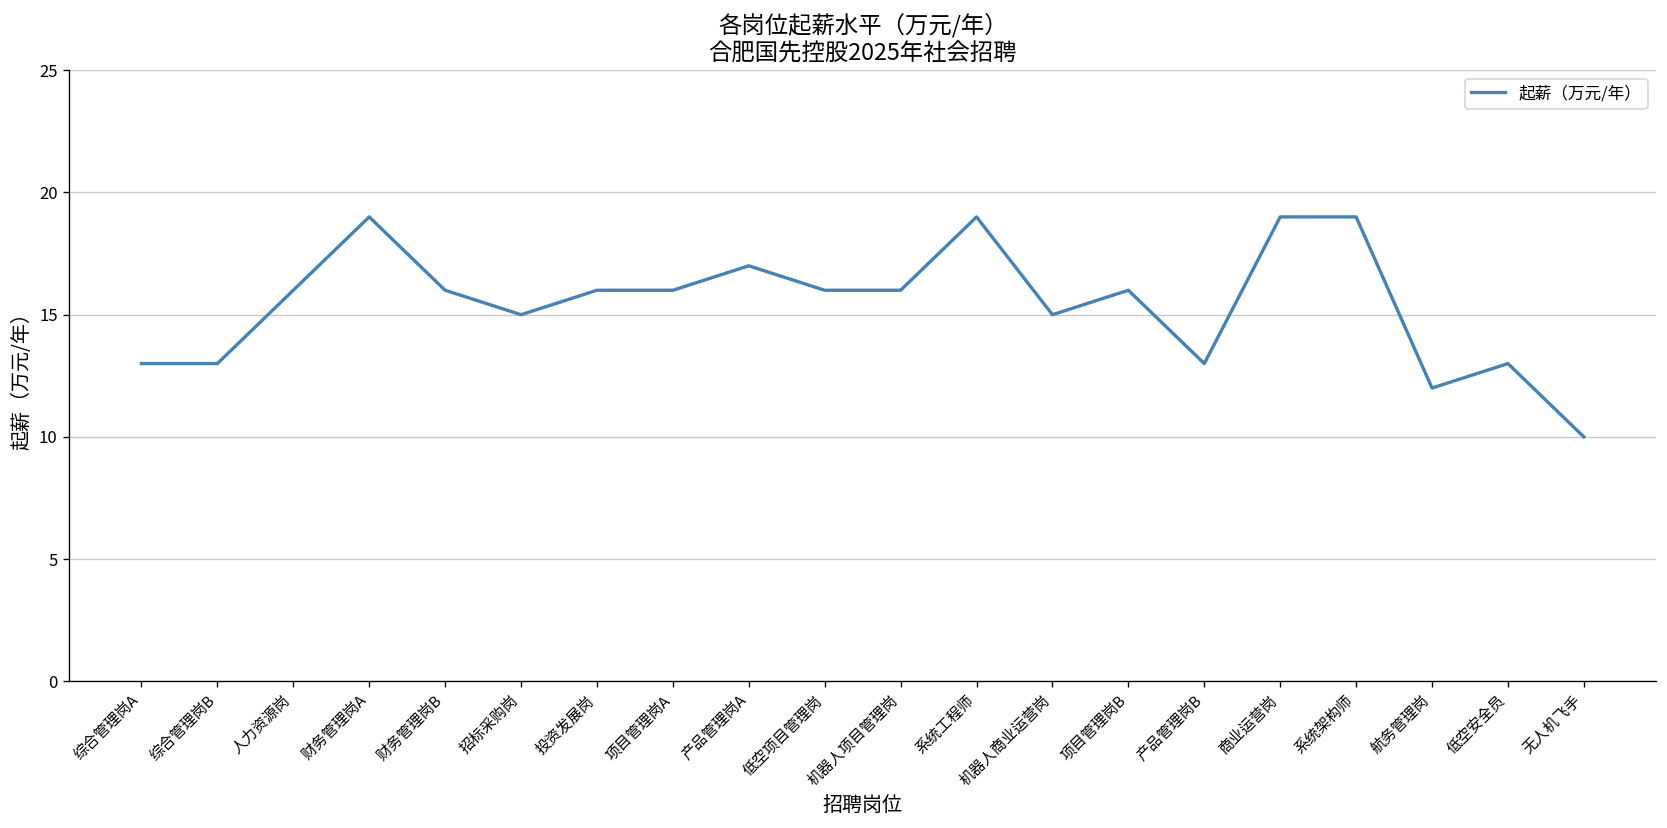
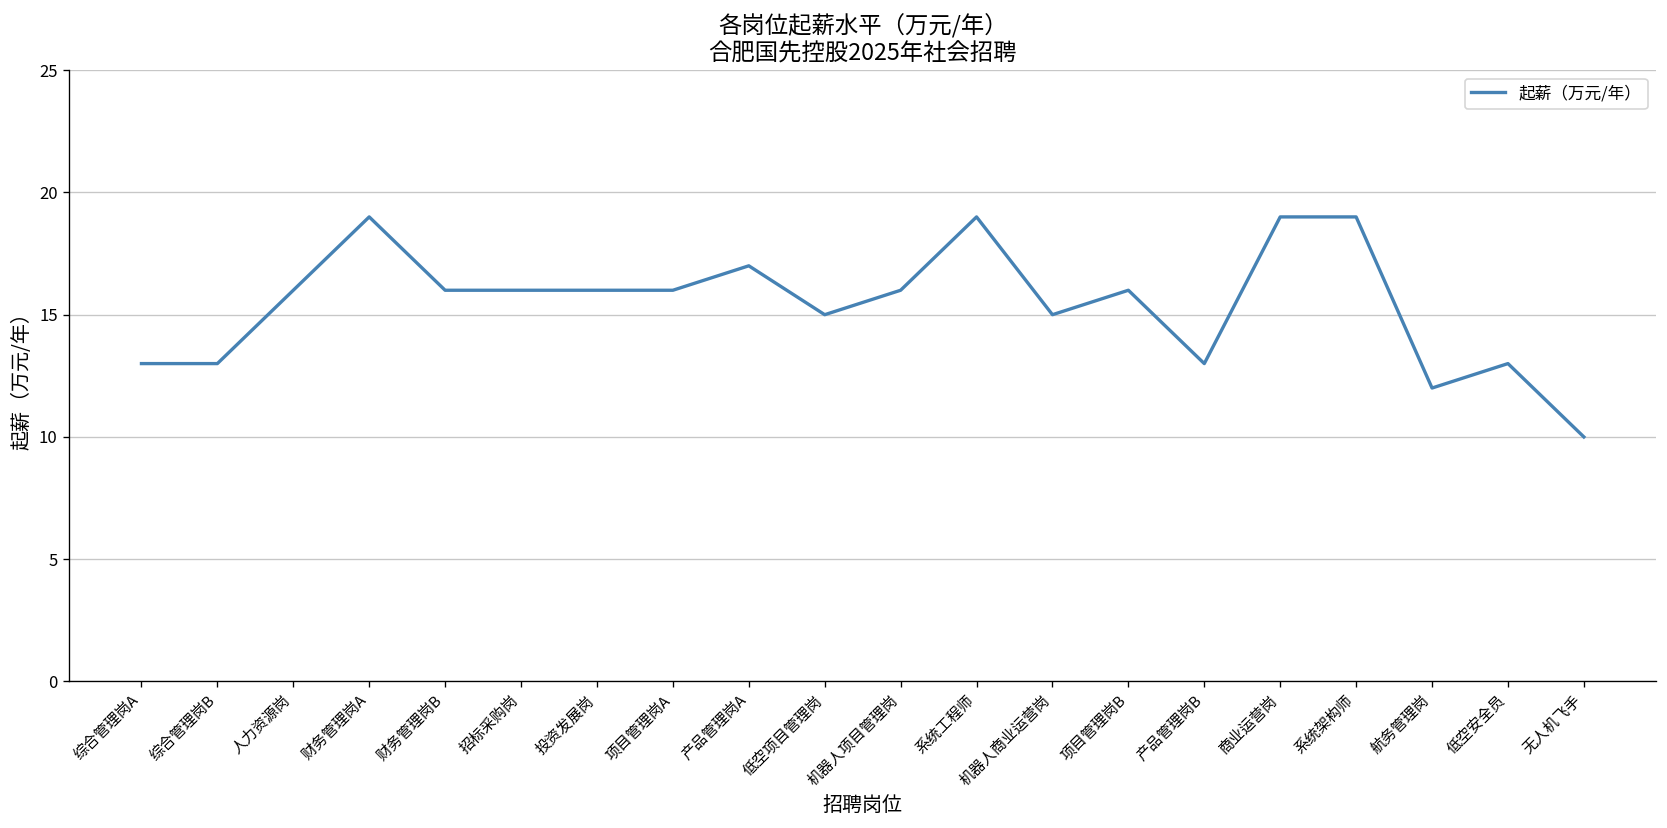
招标采购岗: 15 -> 16
低空项目管理岗: 16 -> 15
